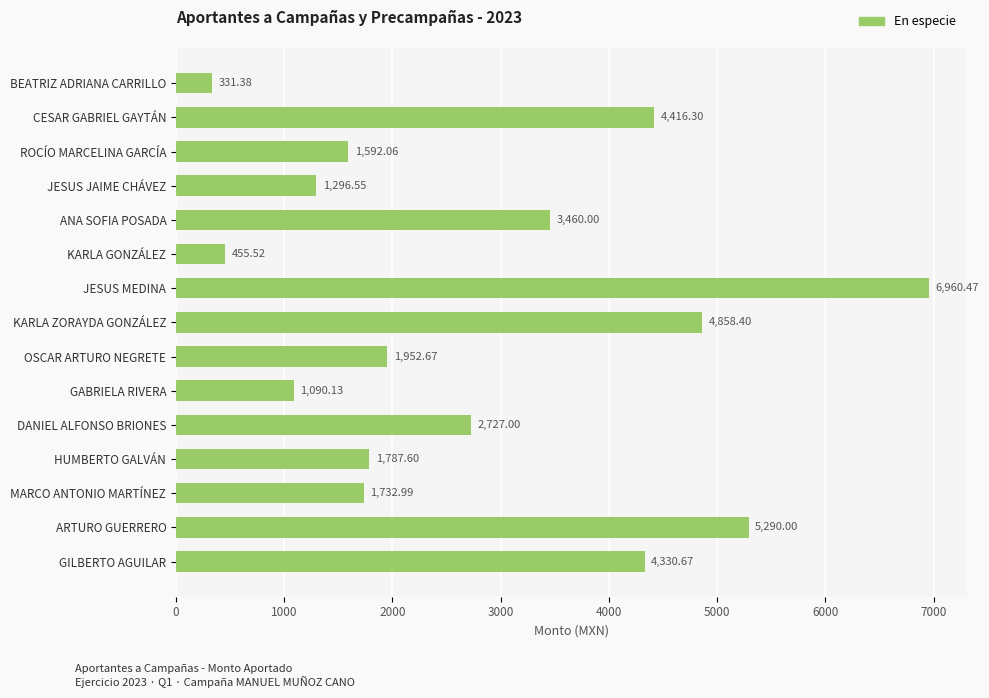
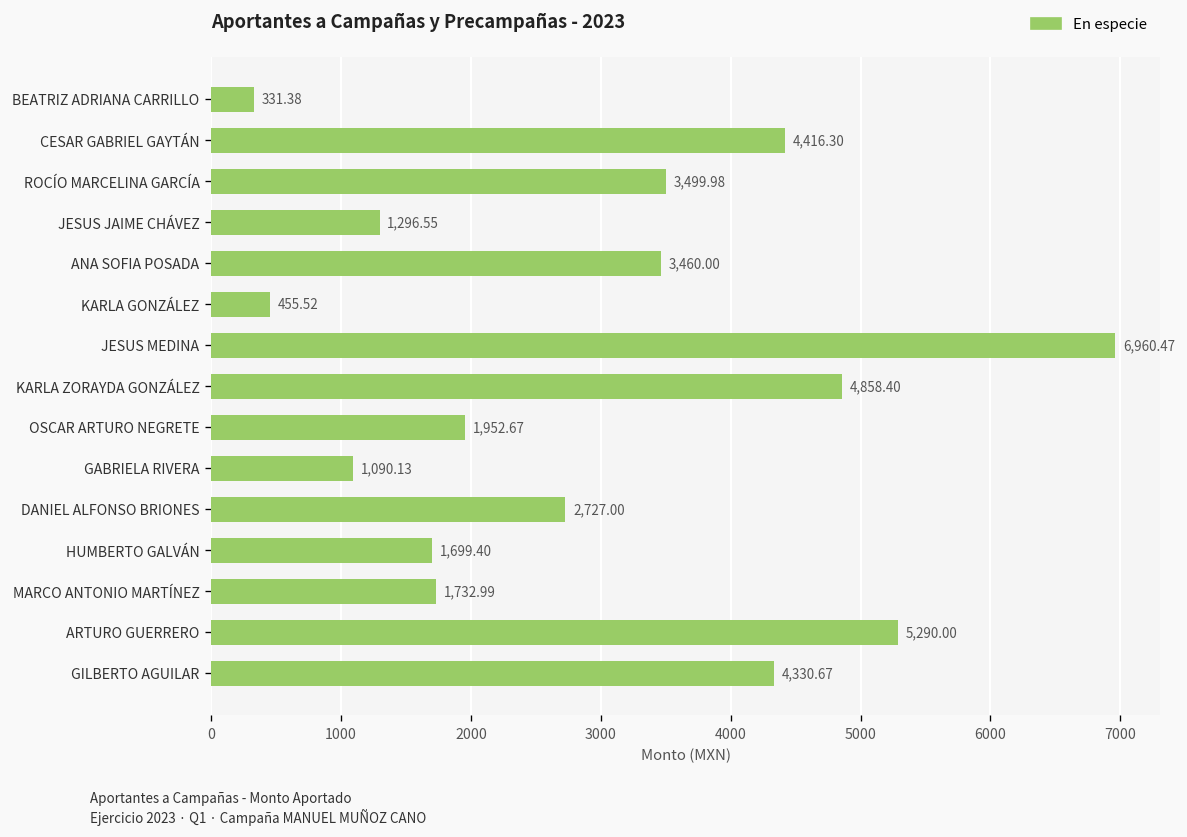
ROCÍO MARCELINA GARCÍA: 1,592.06 -> 3,499.98
HUMBERTO GALVÁN: 1,787.60 -> 1,699.40
